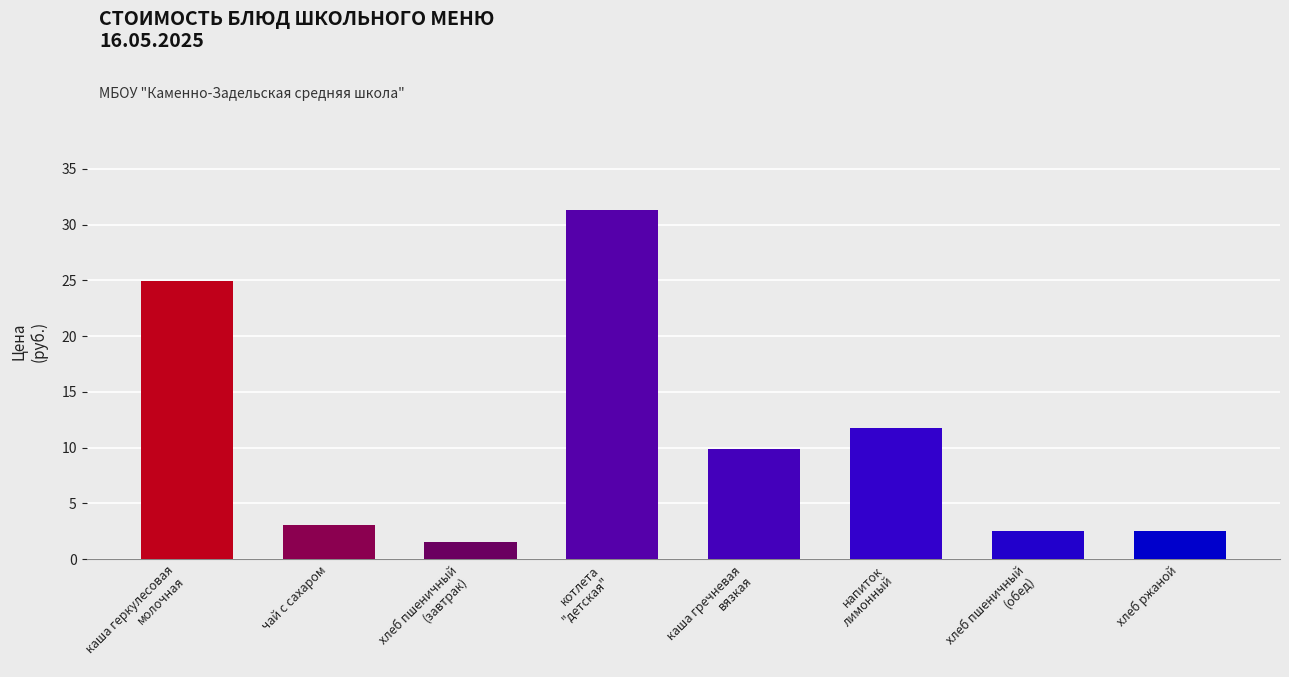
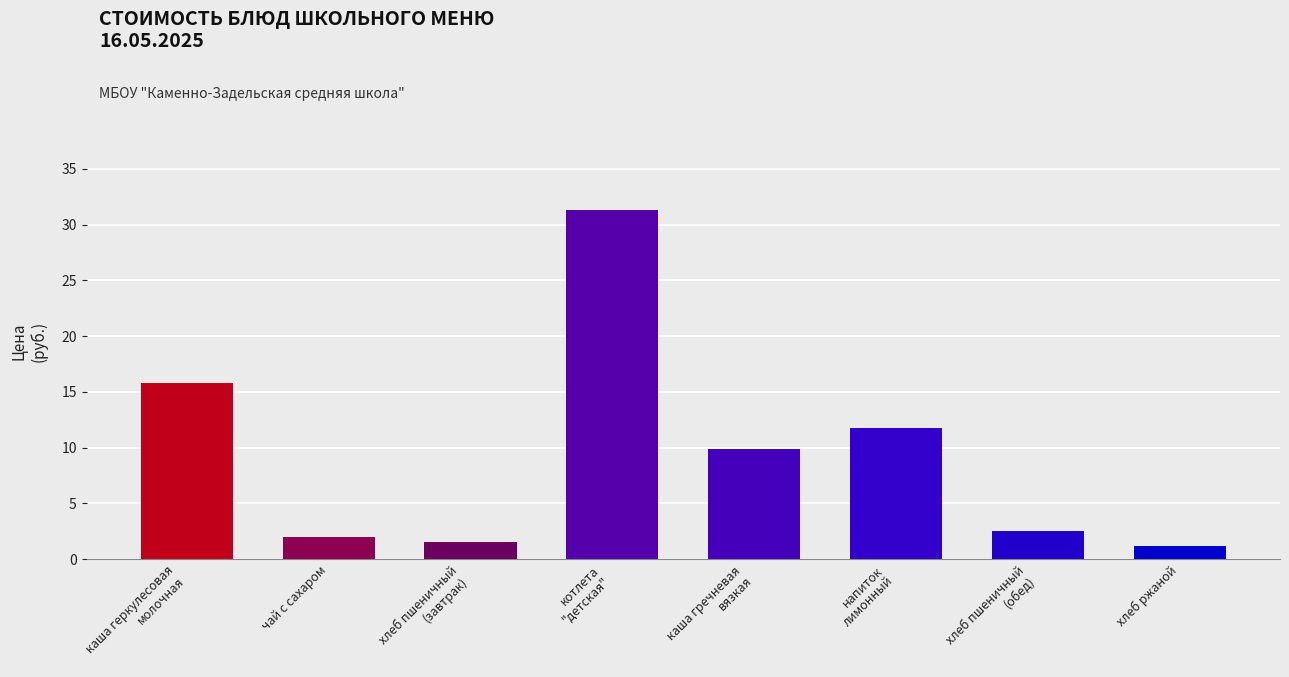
каша геркулесовая молочная: 24.9 -> 15.8
чай с сахаром: 3.1 -> 2.0
хлеб ржаной: 2.5 -> 1.2
